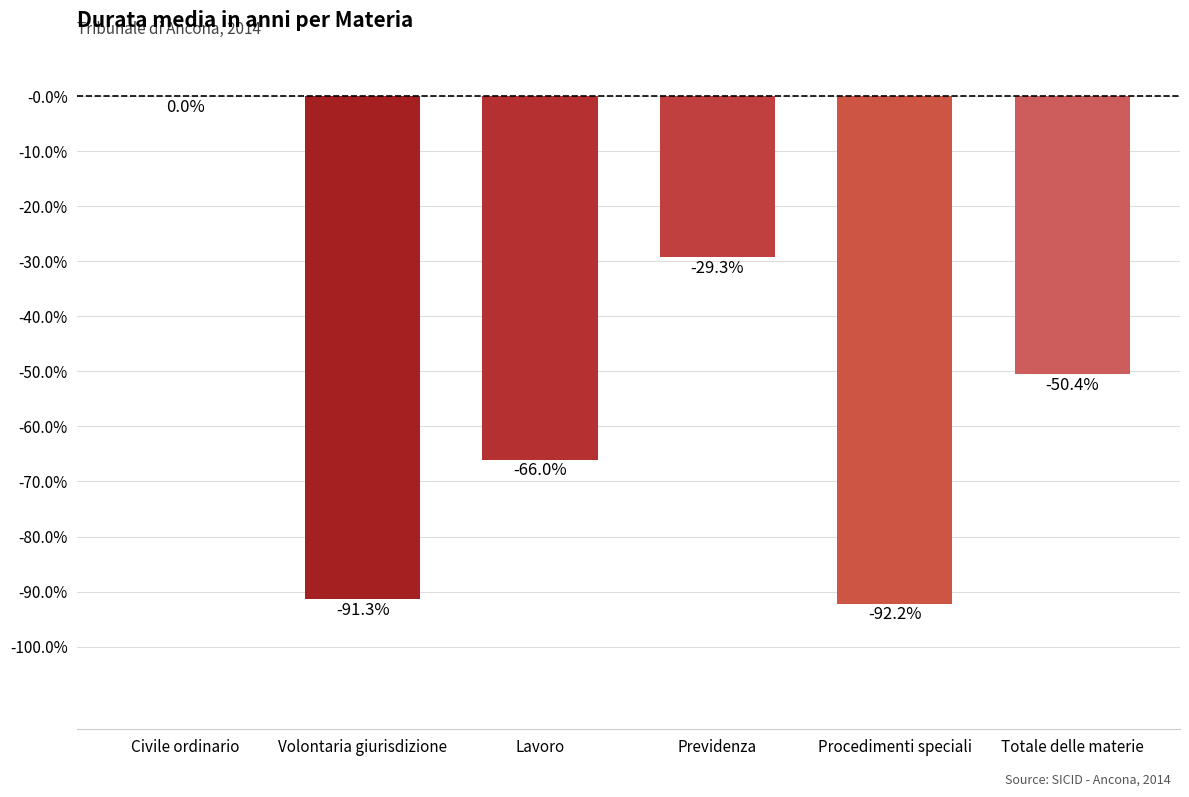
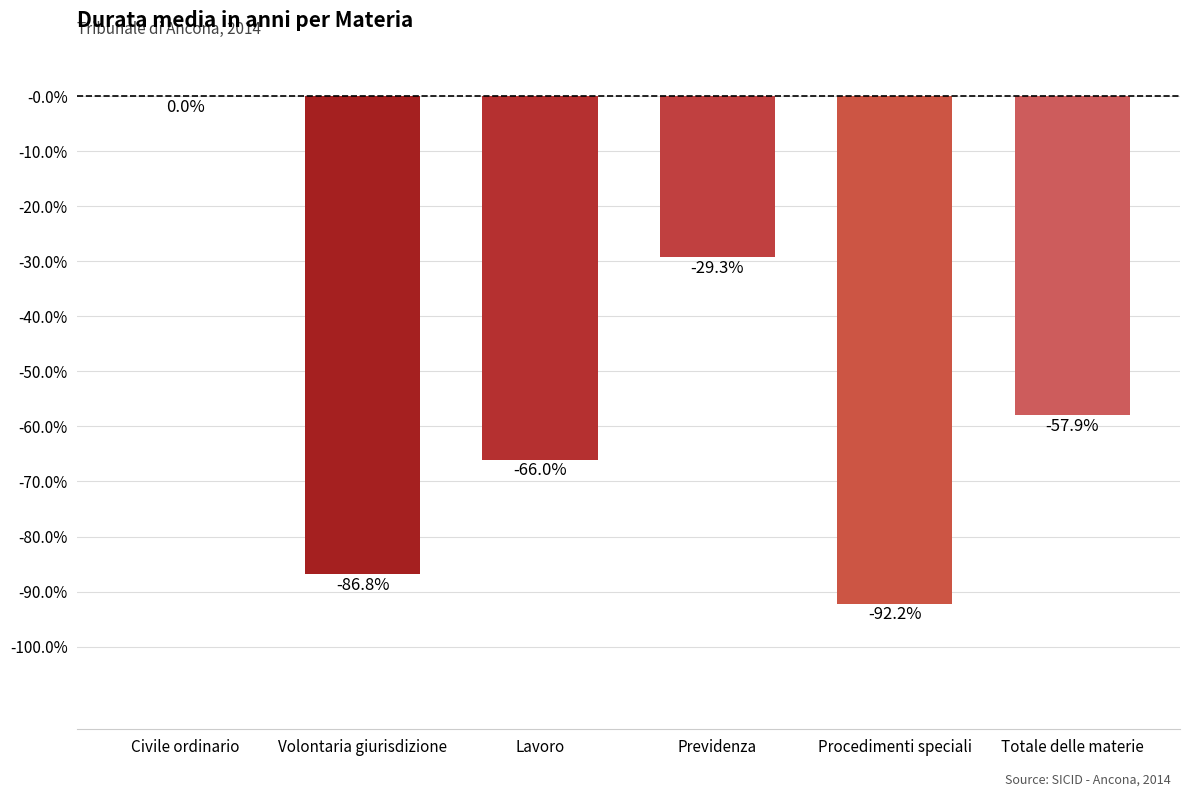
Volontaria giurisdizione: -91.3% -> -86.8%
Totale delle materie: -50.4% -> -57.9%
